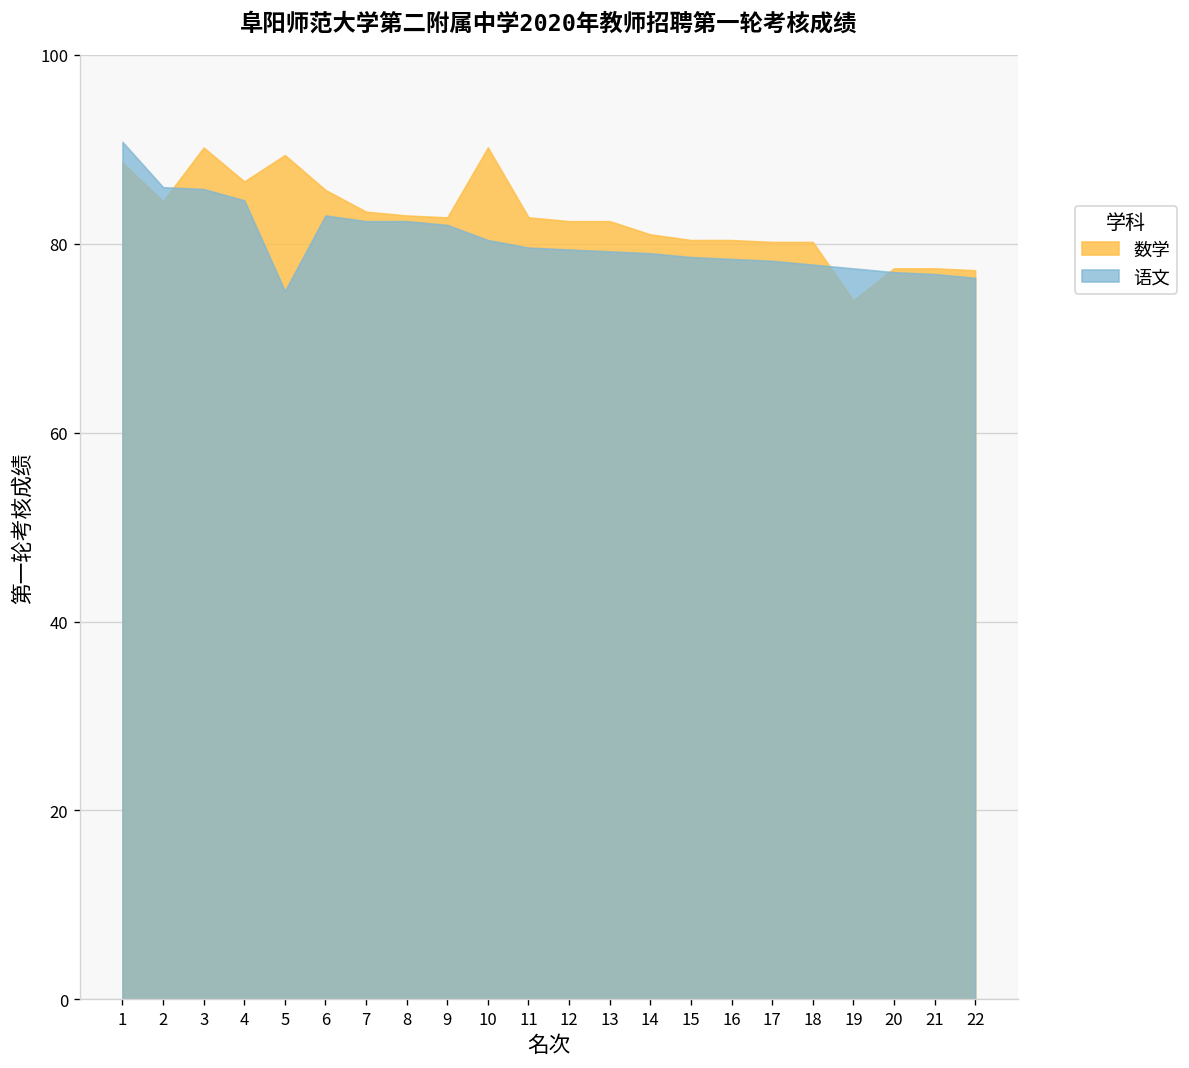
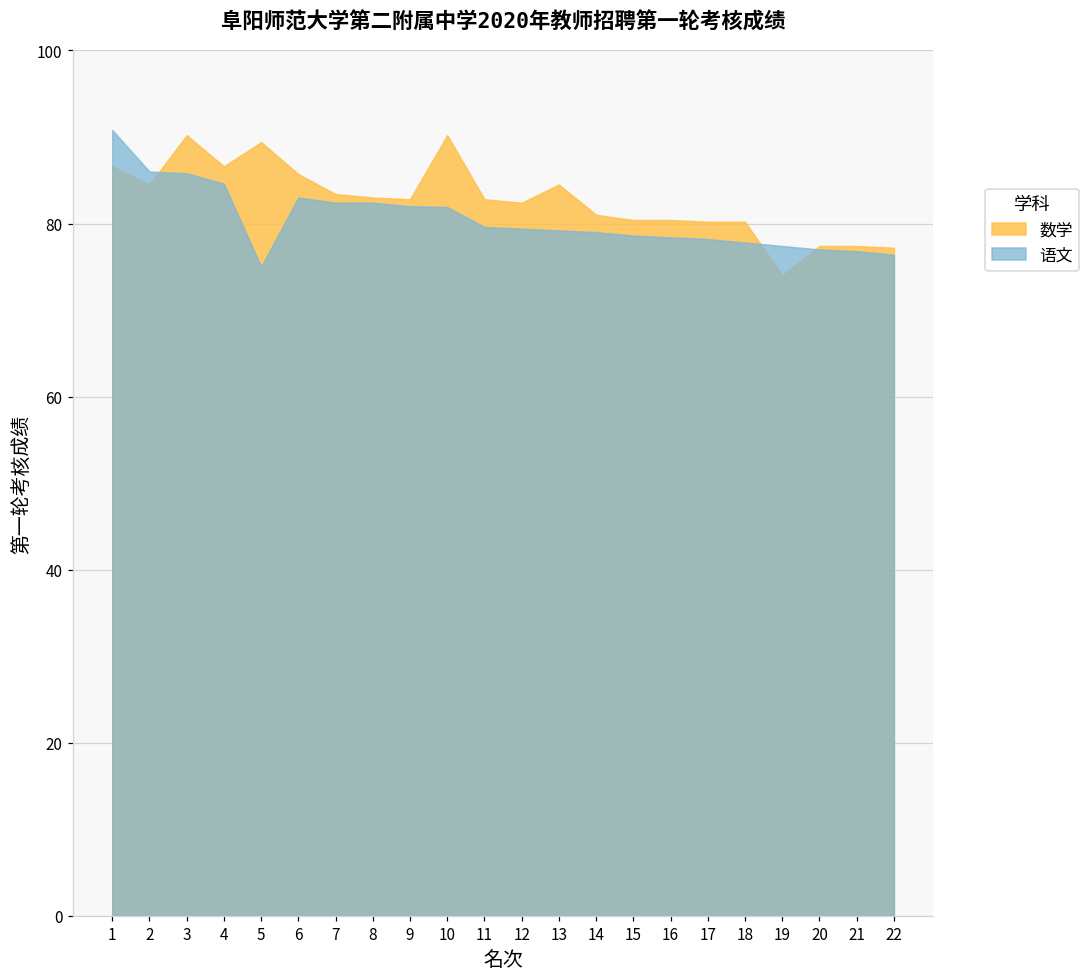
数学, 1: 89 -> 87
语文, 10: 80 -> 82
数学, 13: 82 -> 85
